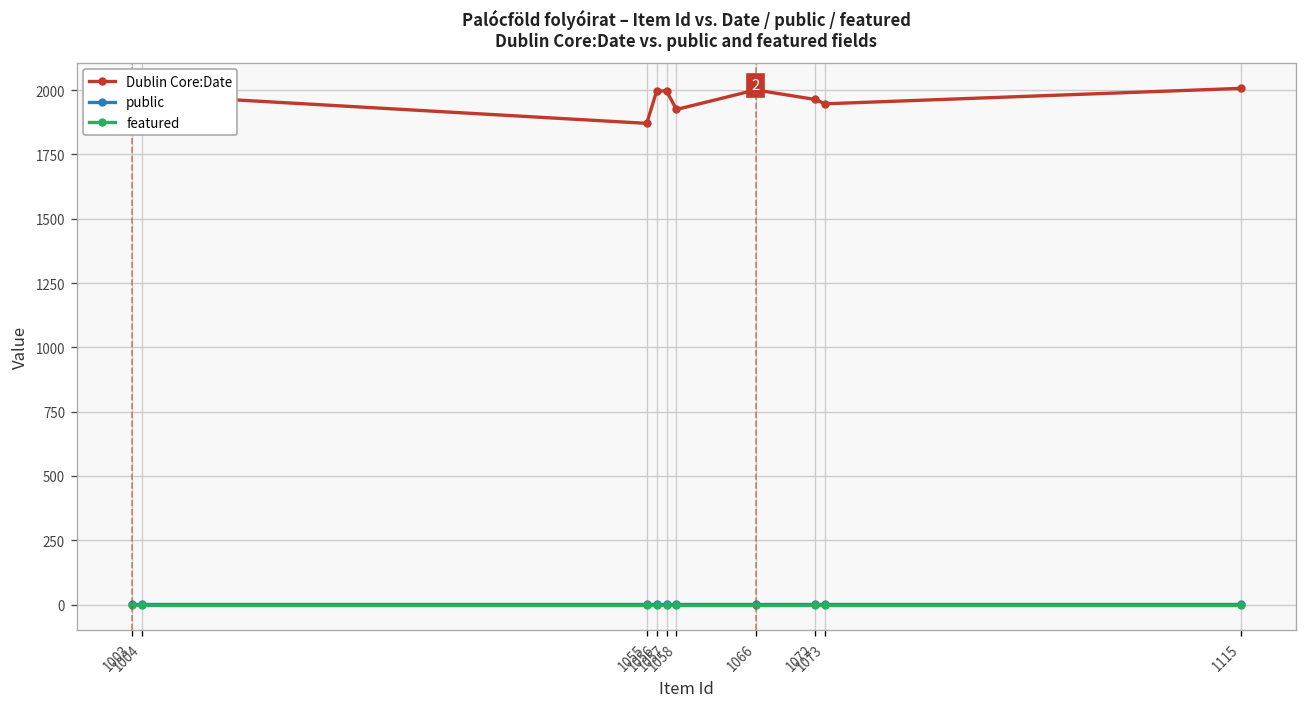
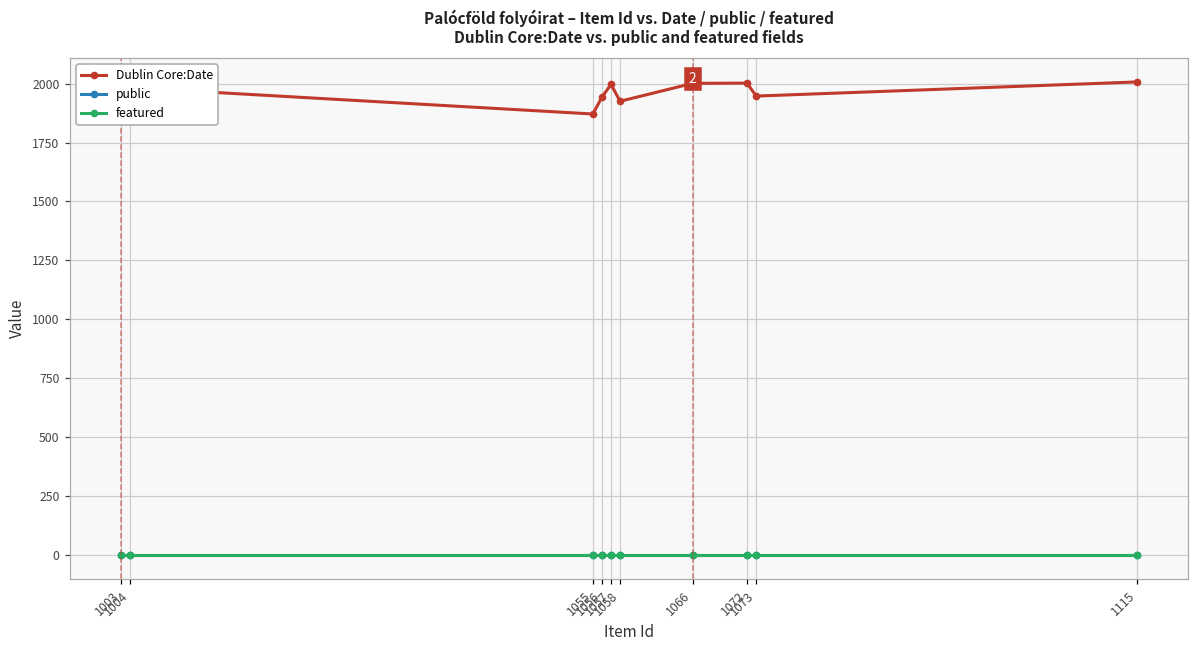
Dublin Core:Date, 1056: 2000 -> 1940
Dublin Core:Date, 1072: 1960 -> 2000
